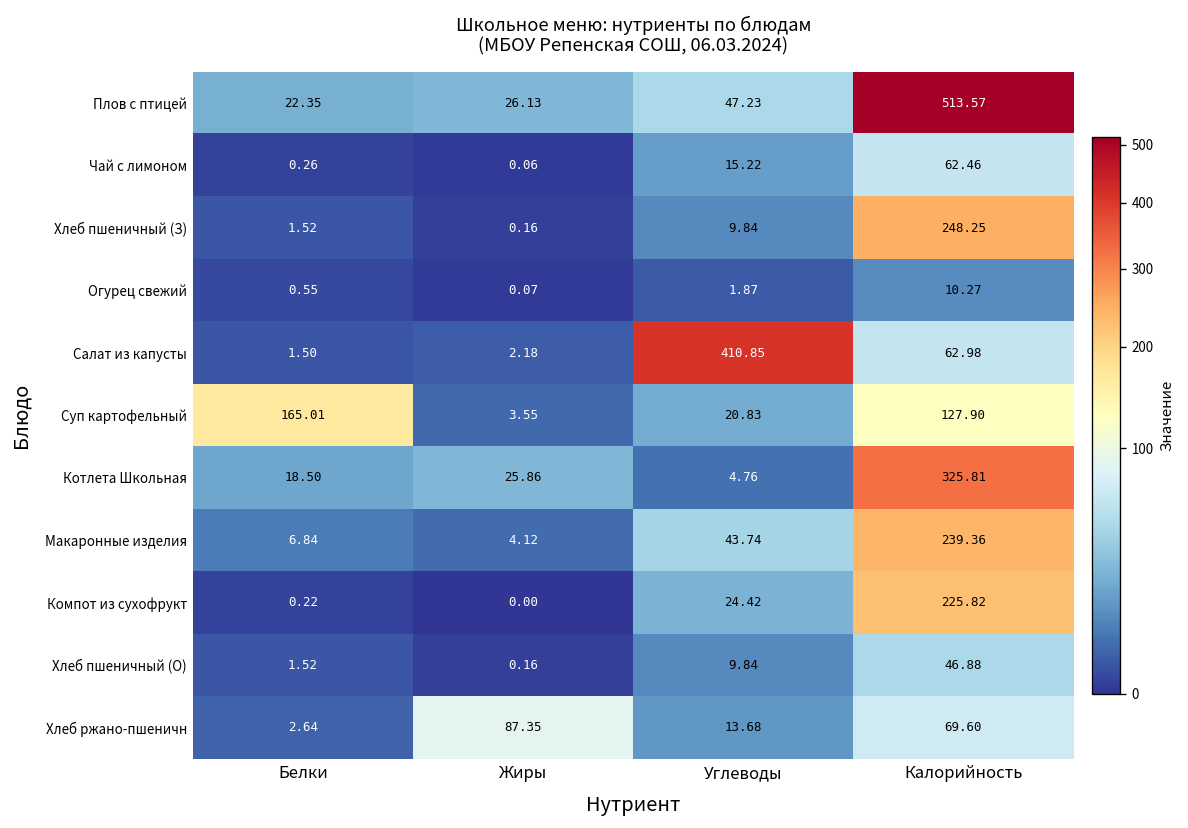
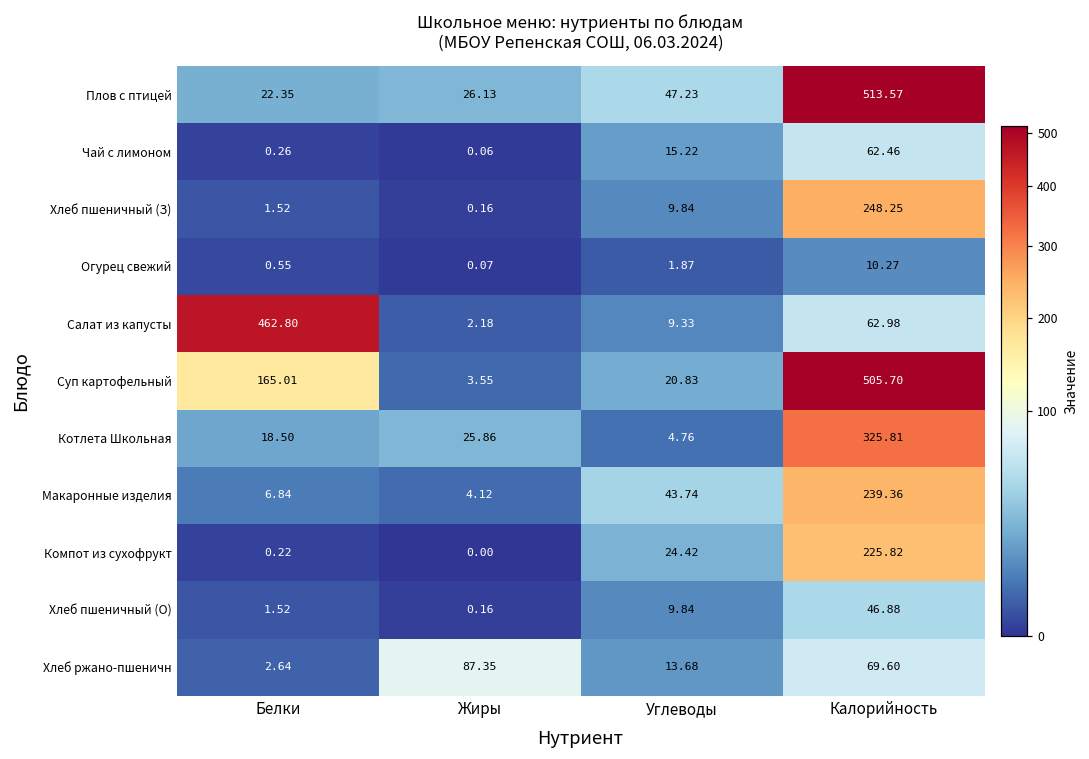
Салат из капусты, Белки: 1.50 -> 462.80
Салат из капусты, Углеводы: 410.85 -> 9.33
Суп картофельный, Калорийность: 127.90 -> 505.70
